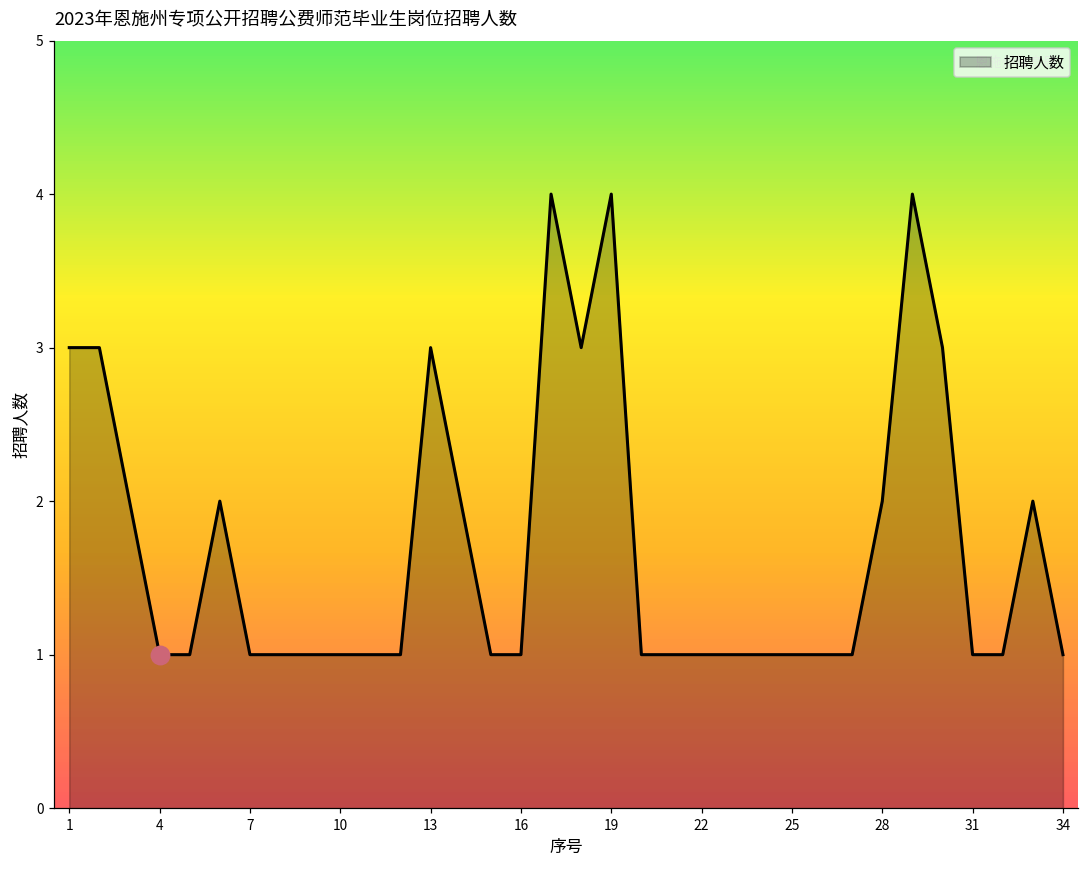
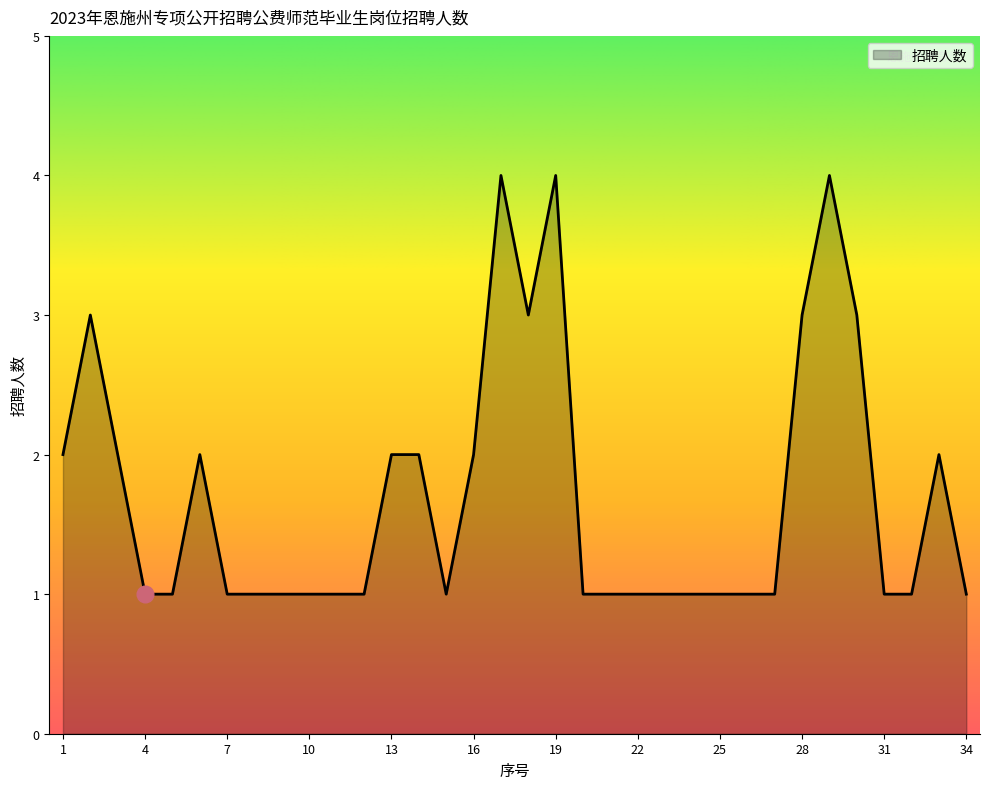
招聘人数, 1: 3 -> 2
招聘人数, 13: 3 -> 2
招聘人数, 16: 1 -> 2
招聘人数, 28: 2 -> 3
